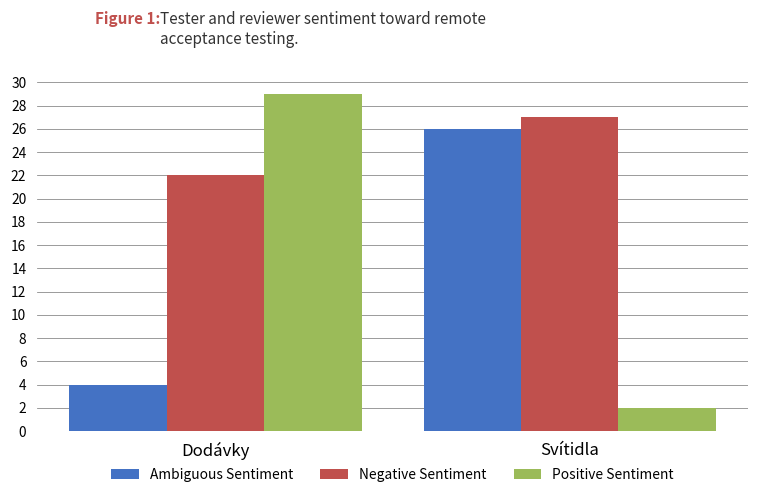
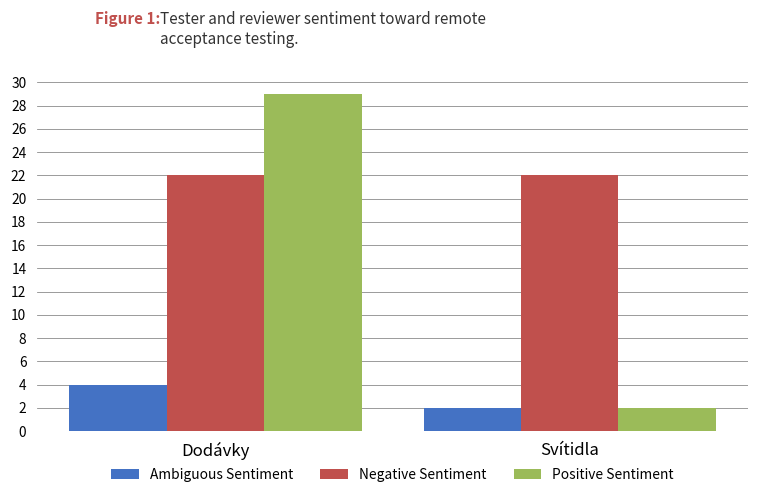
Ambiguous Sentiment, Svítidla: 26 -> 2
Negative Sentiment, Svítidla: 27 -> 22
